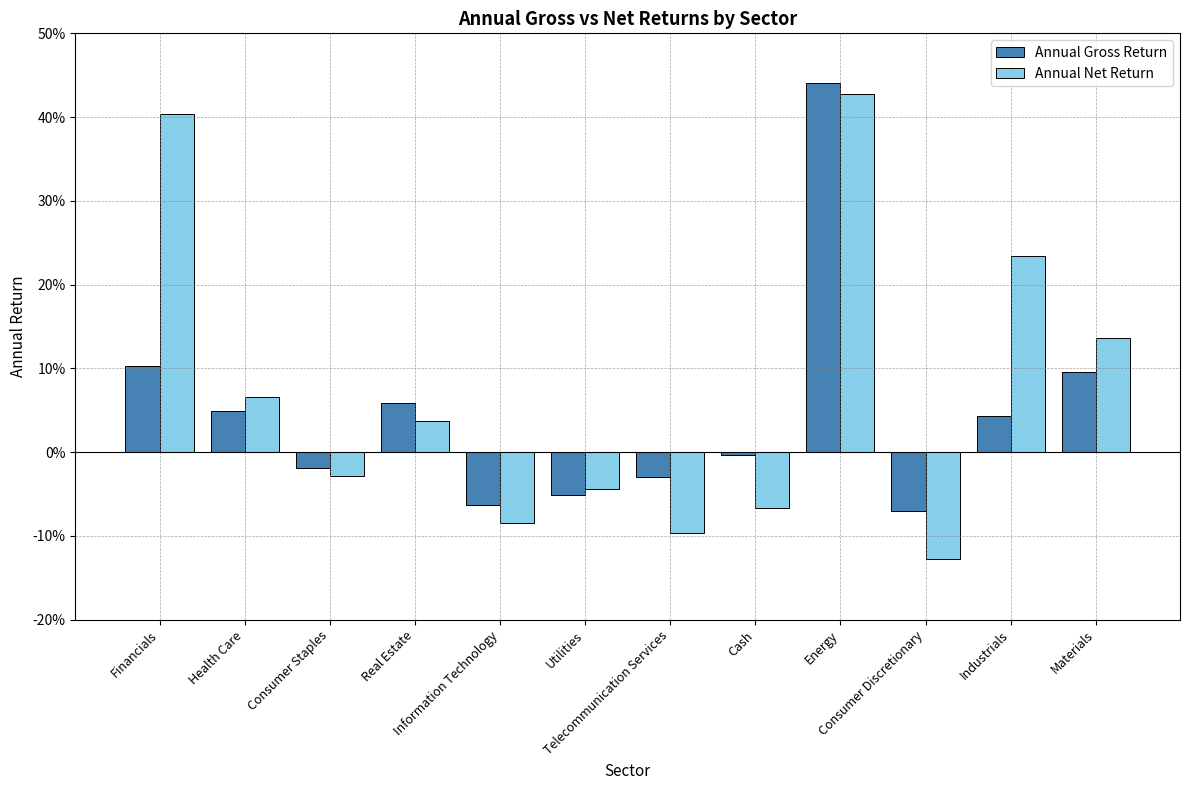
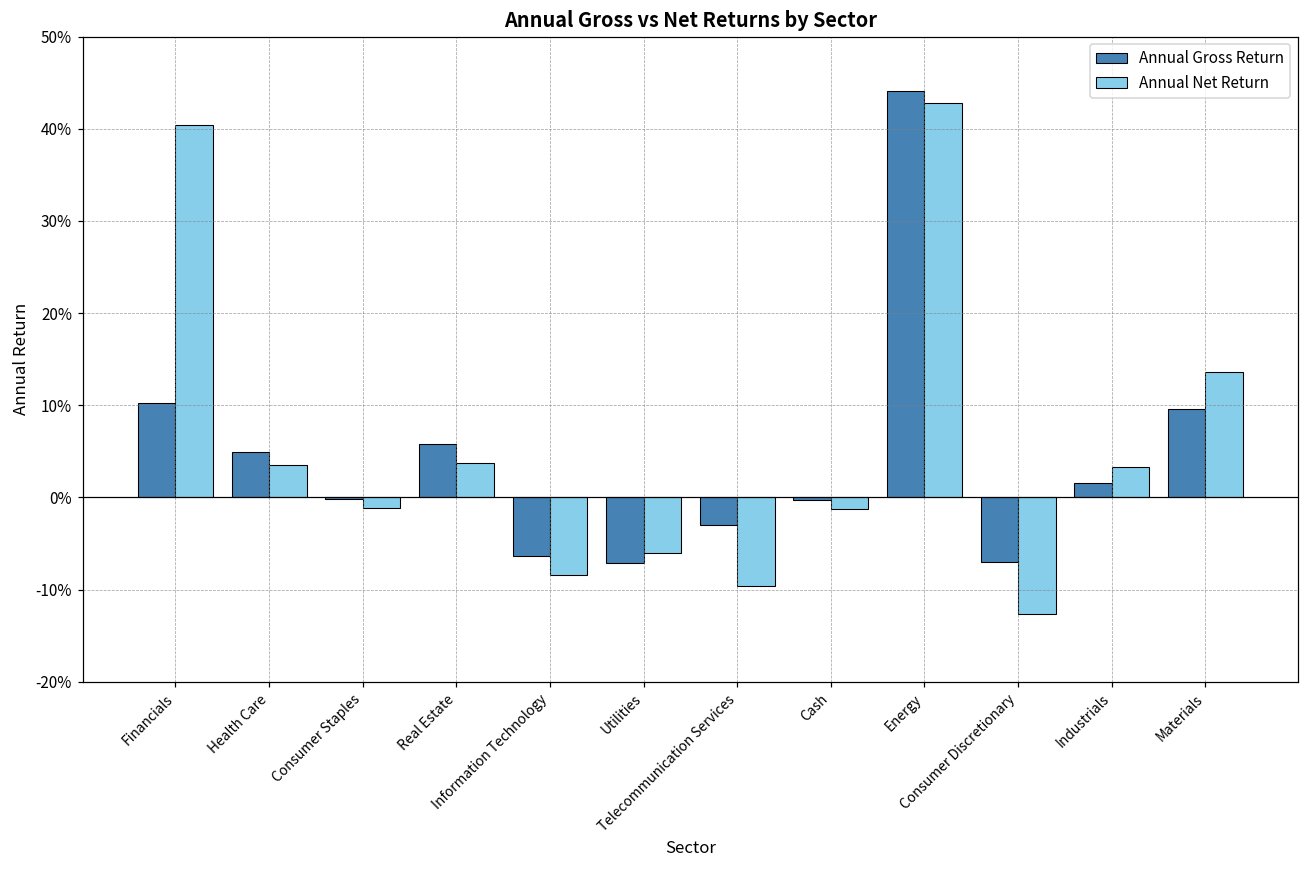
Annual Net Return, Health Care: 7% -> 3%
Annual Gross Return, Consumer Staples: -2% -> 0%
Annual Net Return, Consumer Staples: -3% -> -1%
Annual Gross Return, Utilities: -5% -> -7%
Annual Net Return, Utilities: -4% -> -6%
Annual Net Return, Cash: -7% -> -1%
Annual Gross Return, Industrials: 4% -> 2%
Annual Net Return, Industrials: 23% -> 3%
